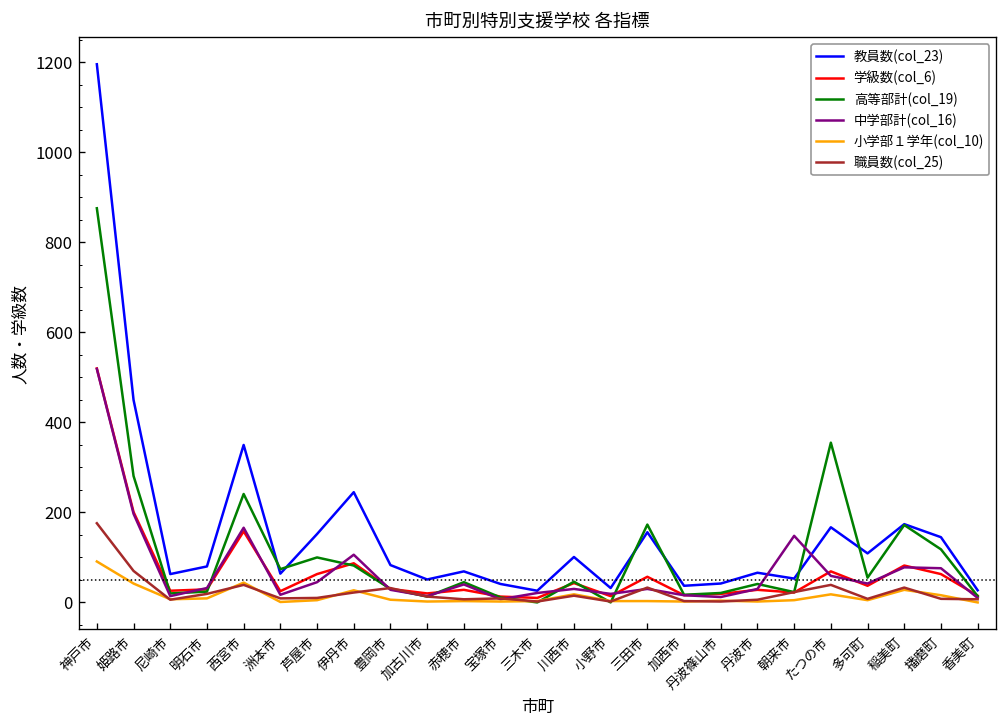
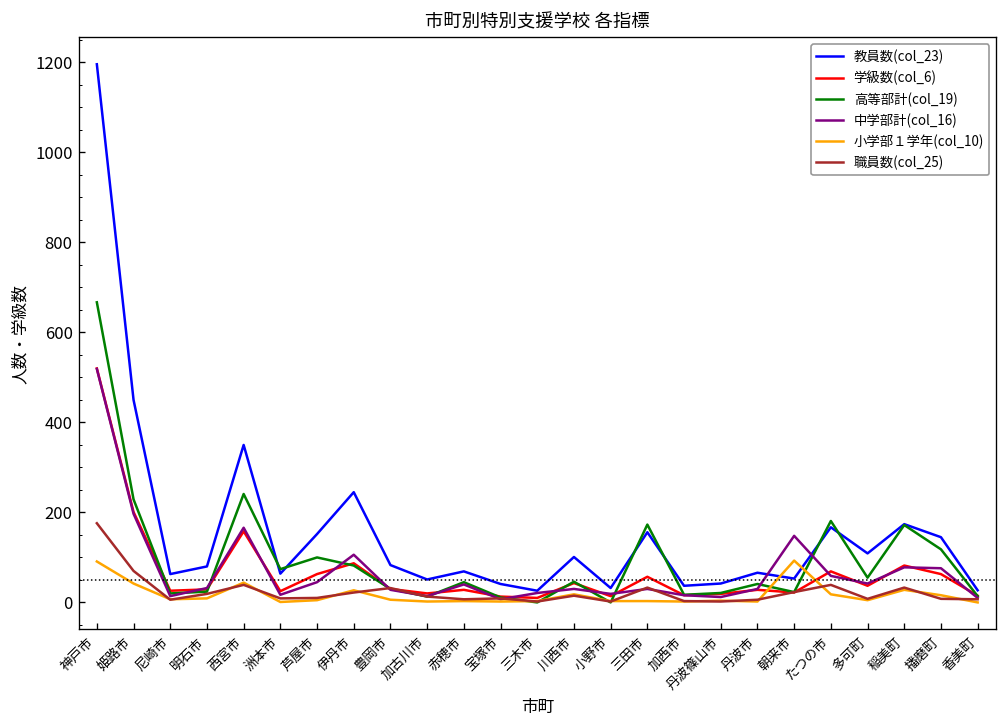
高等部計(col_19), 神戸市: 880 -> 670
高等部計(col_19), 姫路市: 280 -> 230
小学部１学年(col_10), 朝来市: 10 -> 90
高等部計(col_19), たつの市: 360 -> 180
